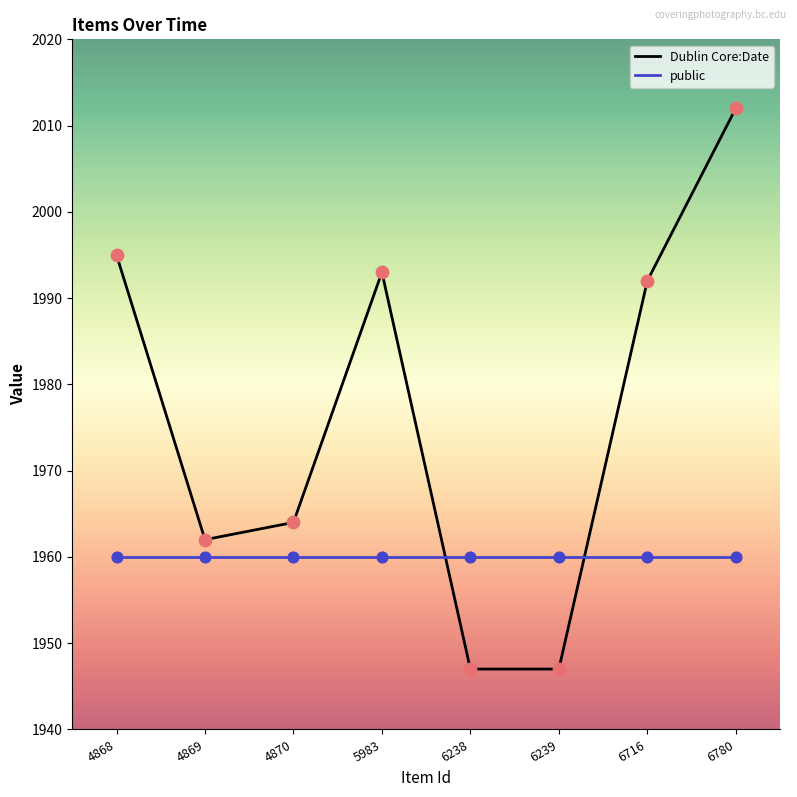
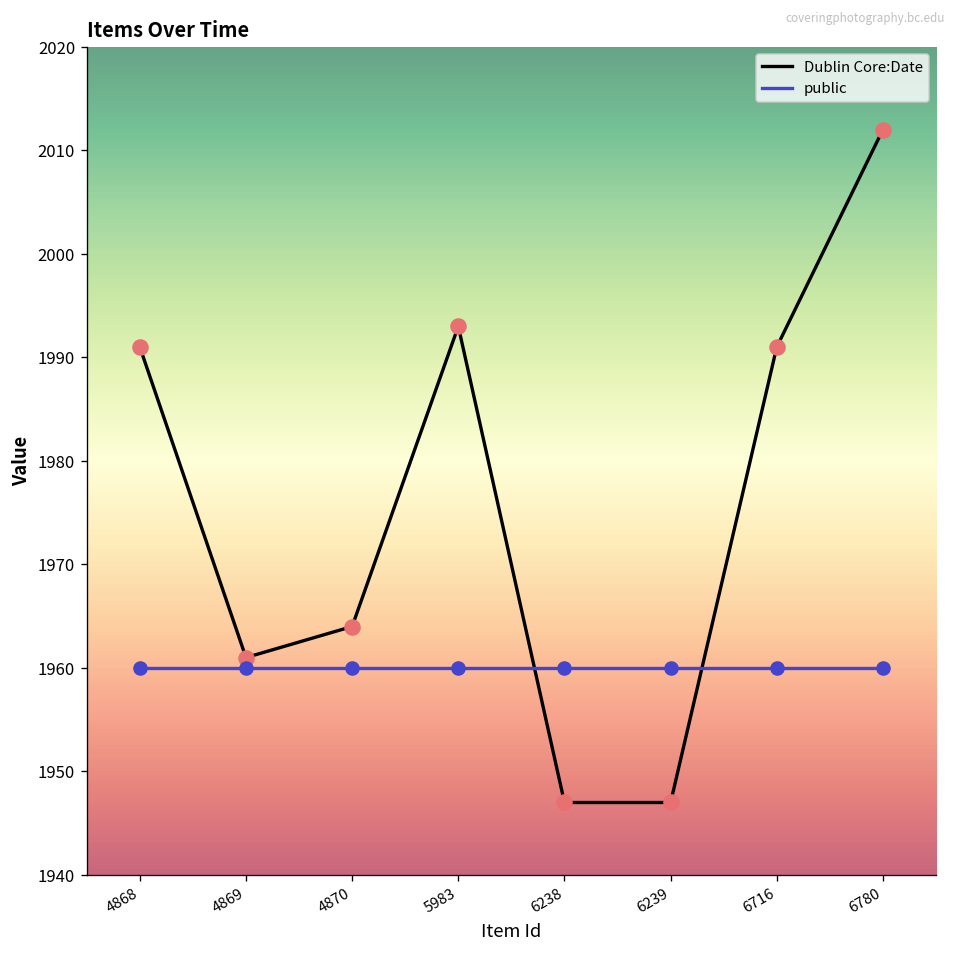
Dublin Core:Date, 4868: 1995 -> 1991
Dublin Core:Date, 4869: 1962 -> 1961
Dublin Core:Date, 6716: 1992 -> 1991
